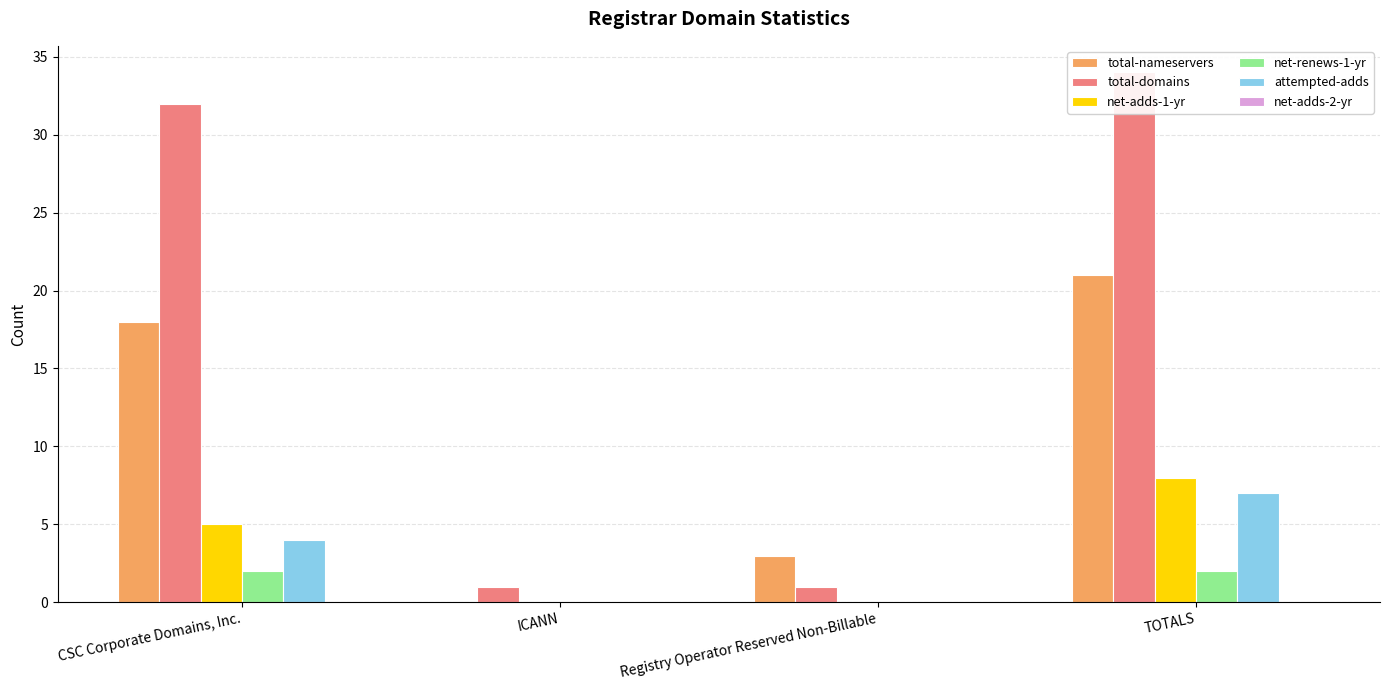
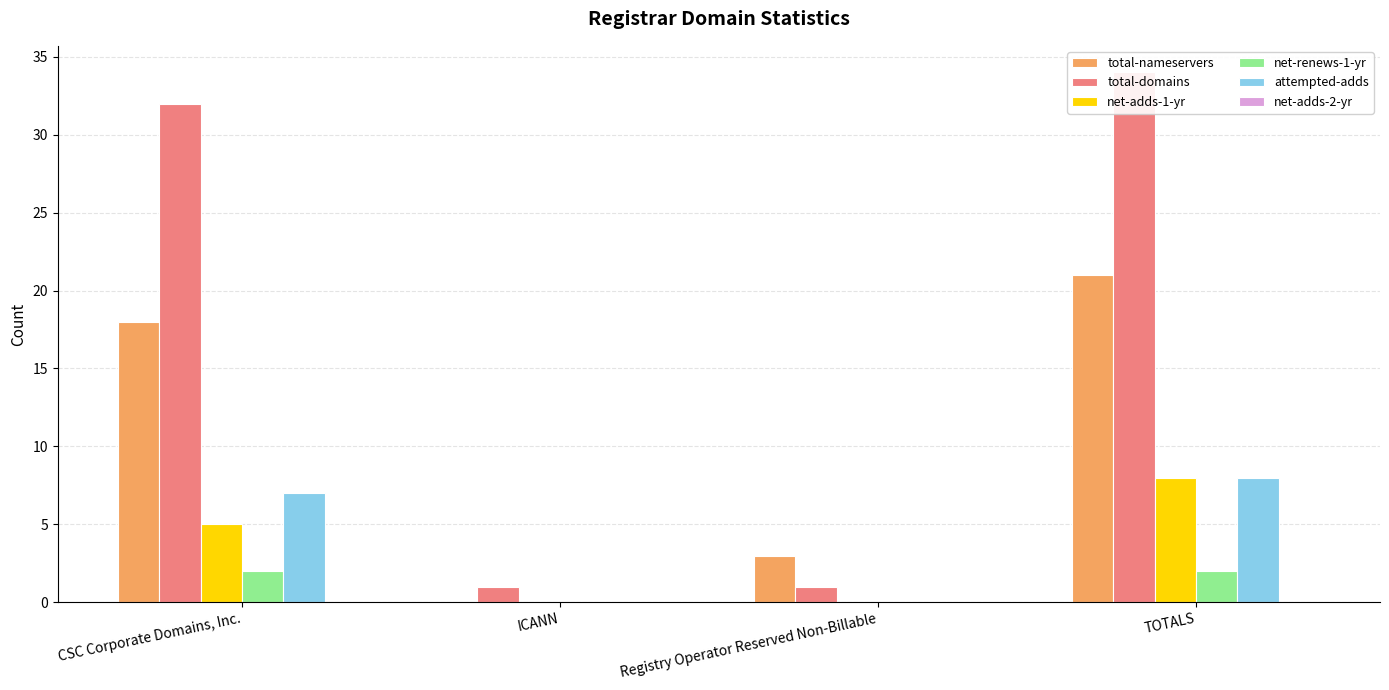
attempted-adds, CSC Corporate Domains, Inc.: 4 -> 7
attempted-adds, TOTALS: 7 -> 8
